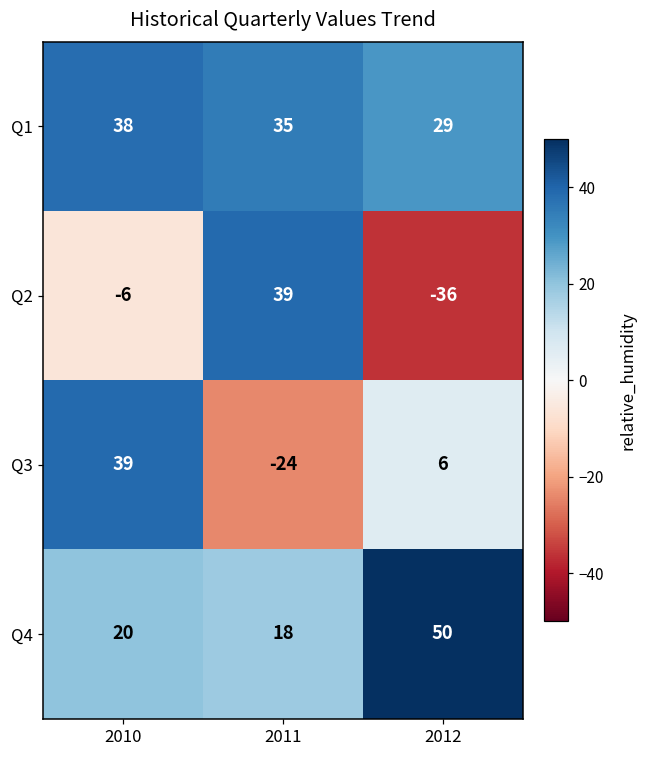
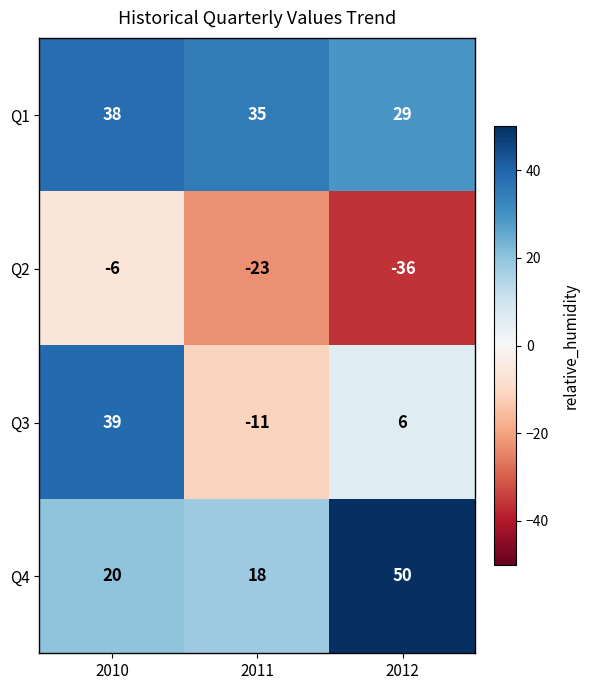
Q2, 2011: 39 -> -23
Q3, 2011: -24 -> -11
